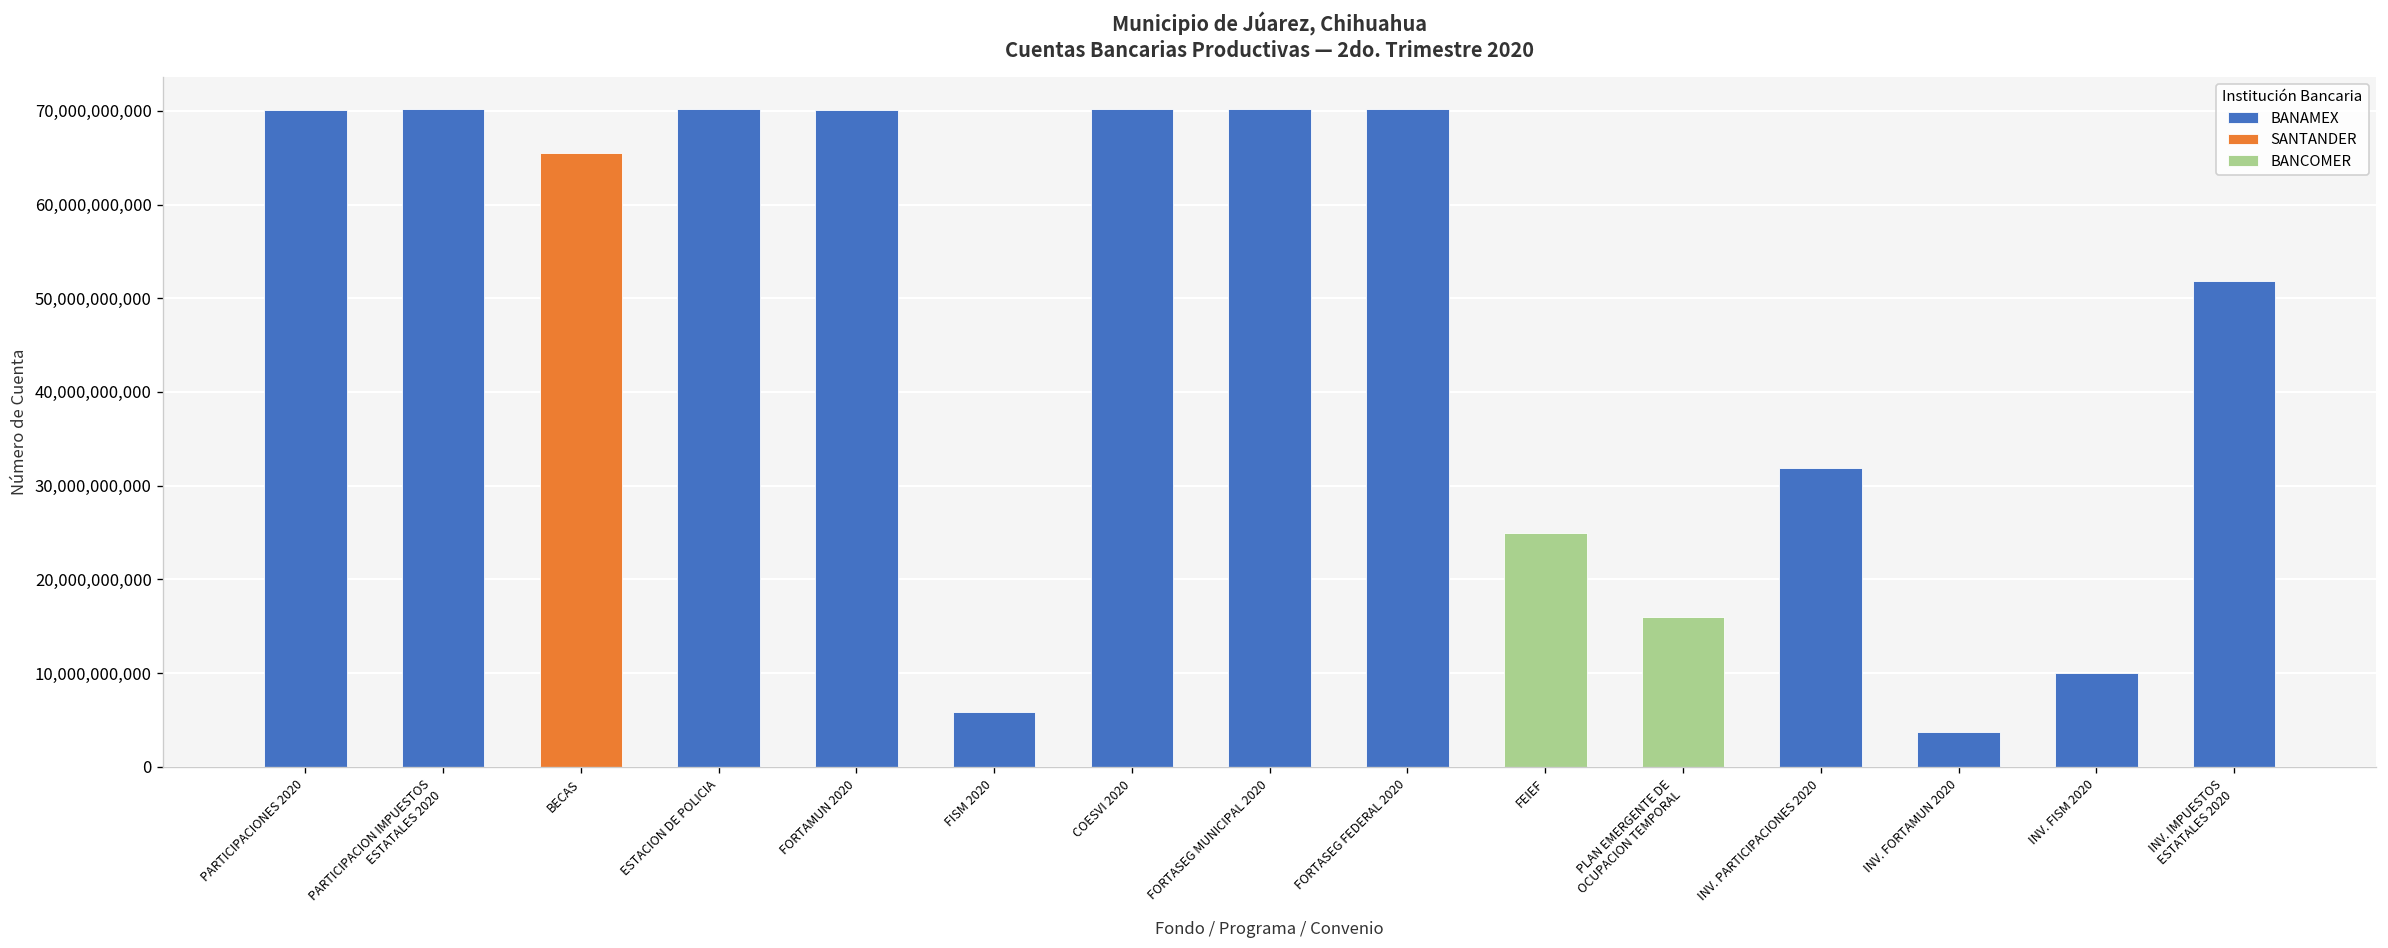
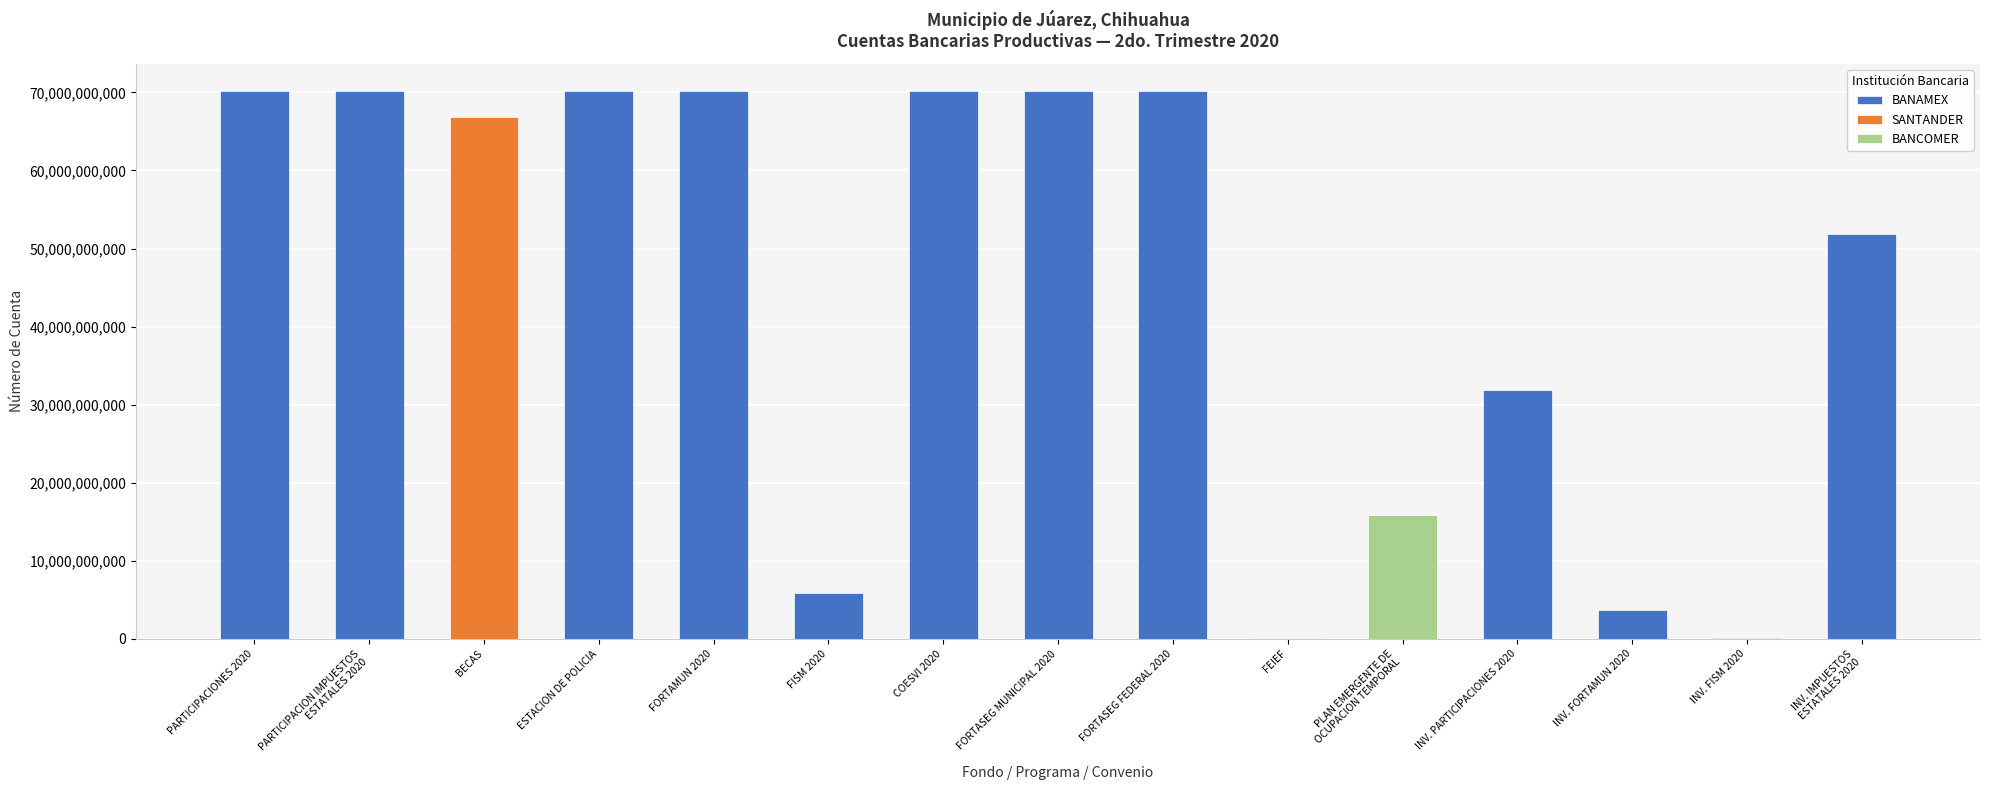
SANTANDER, BECAS: 66,000,000,000 -> 67,000,000,000
BANCOMER, FEIEF: 25,000,000,000 -> 0
BANAMEX, INV. FISM 2020: 10,000,000,000 -> 0
